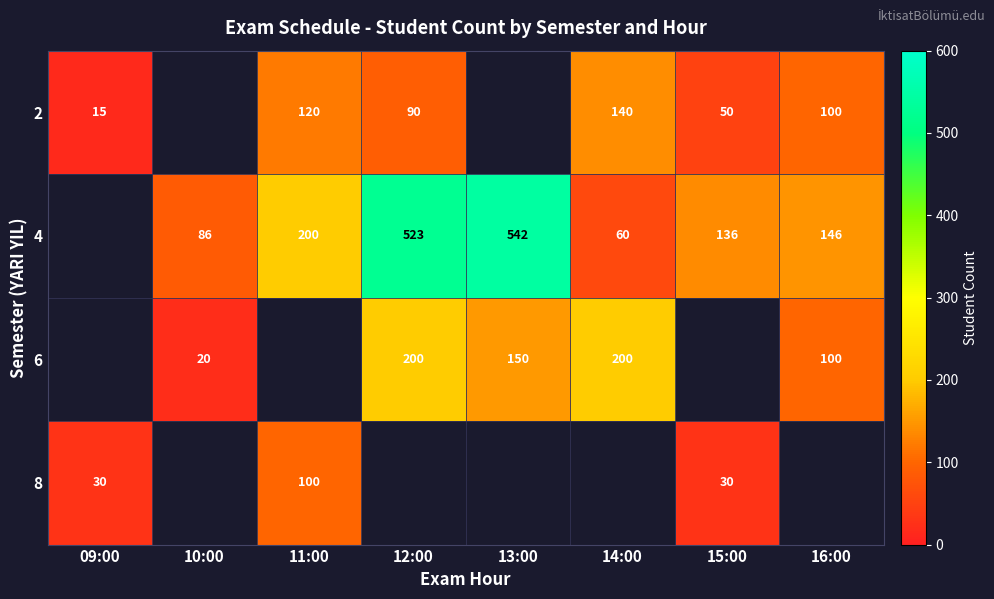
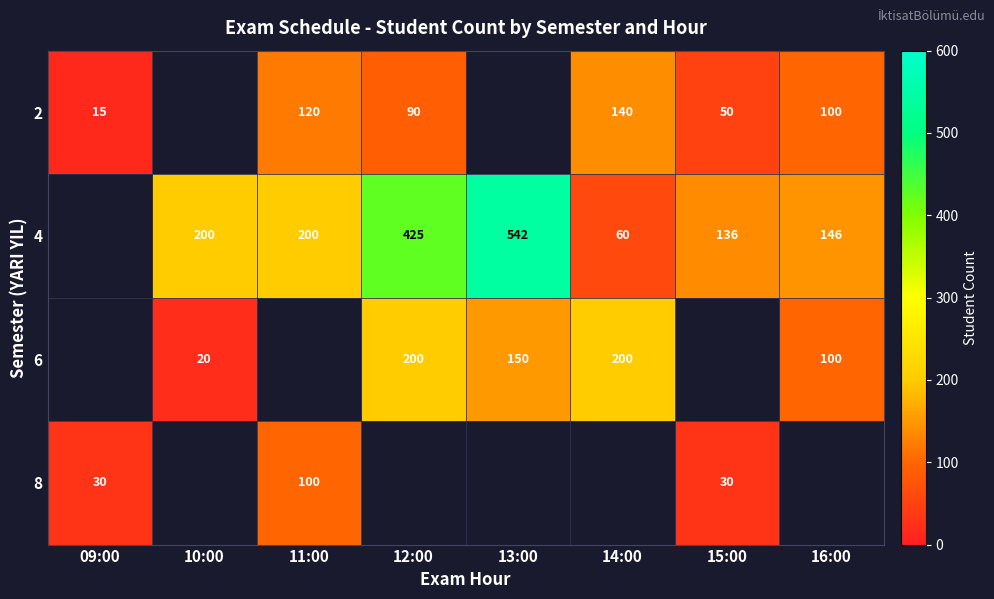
4, 10:00: 86 -> 200
4, 12:00: 523 -> 425
